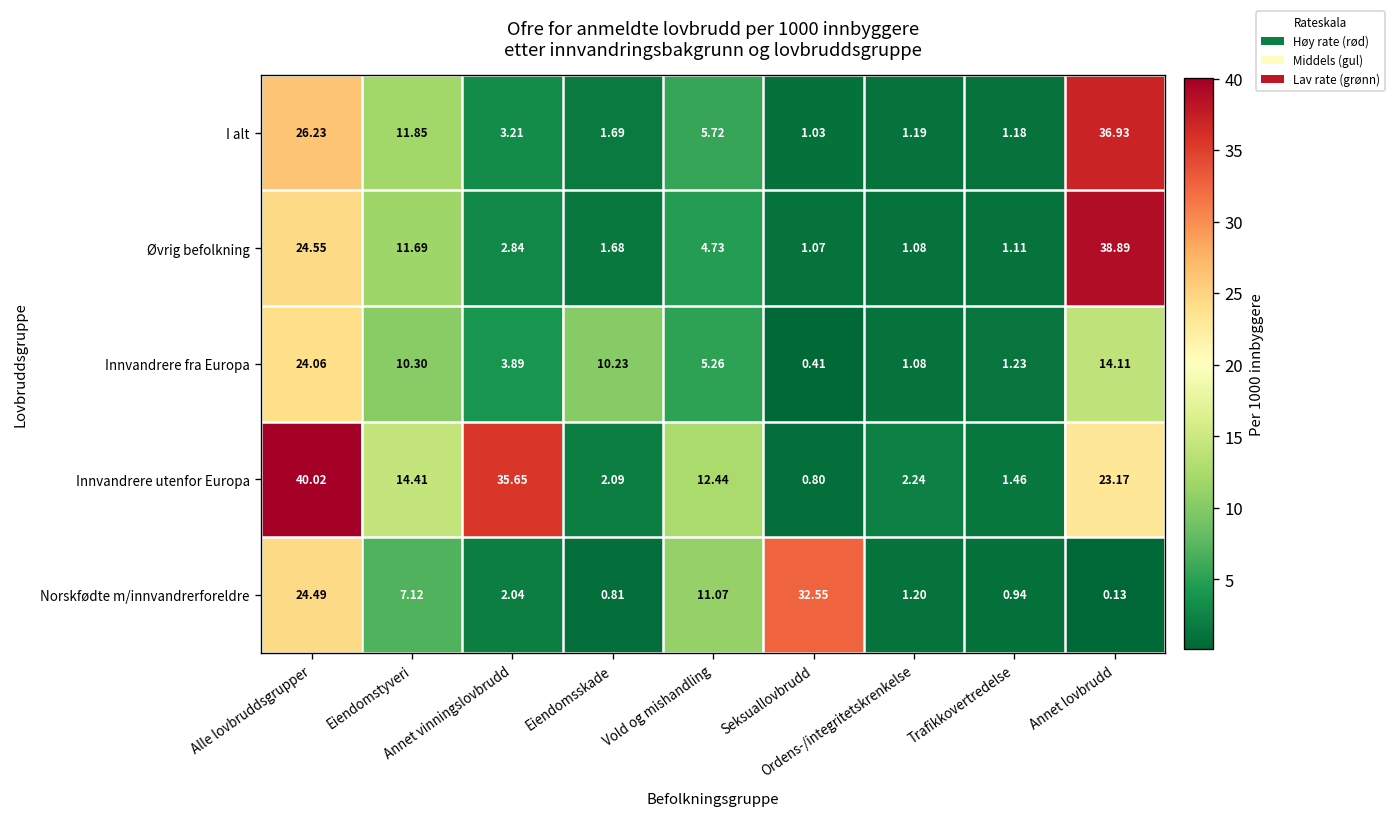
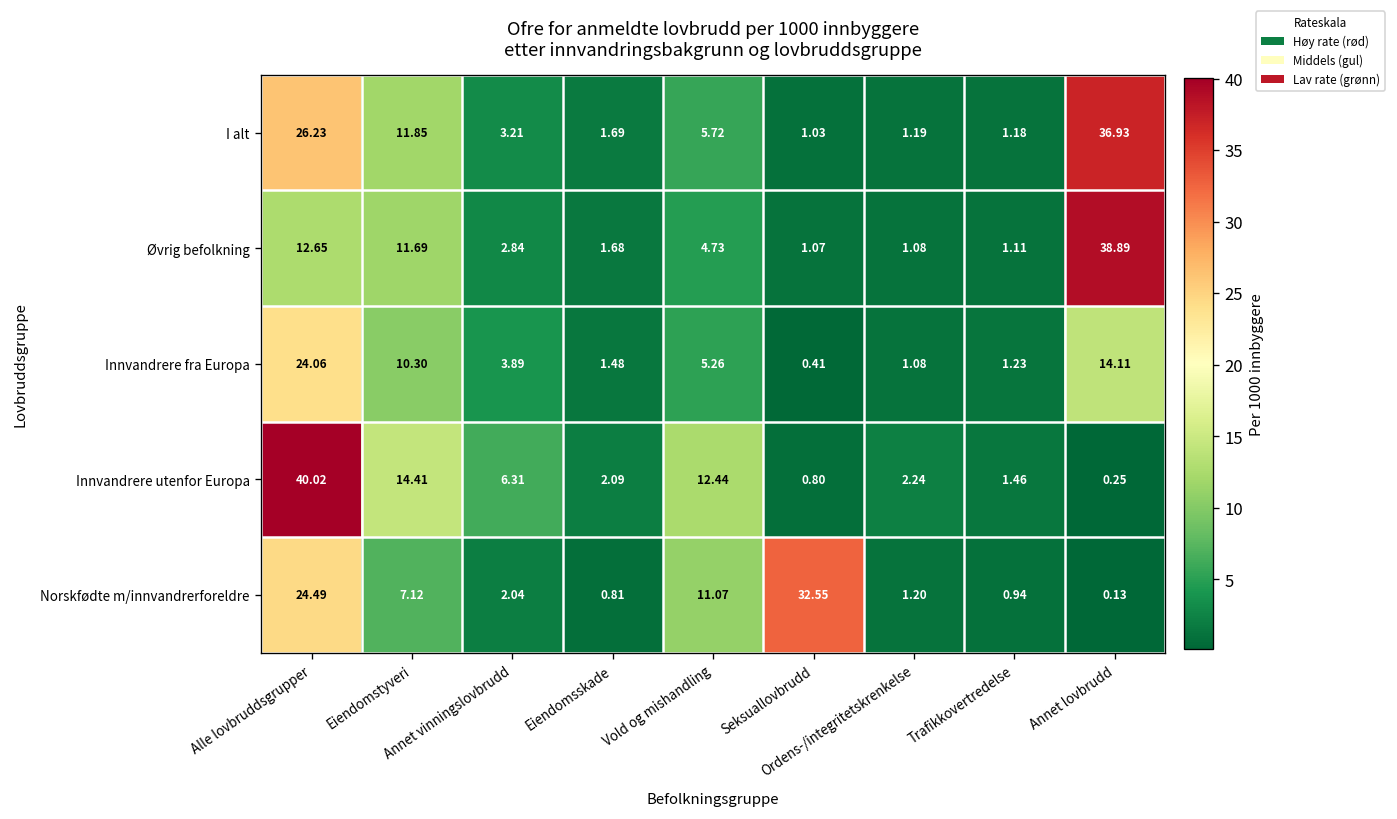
Øvrig befolkning, Alle lovbruddsgrupper: 24.55 -> 12.65
Innvandrere fra Europa, Eiendomsskade: 10.23 -> 1.48
Innvandrere utenfor Europa, Annet vinningslovbrudd: 35.65 -> 6.31
Innvandrere utenfor Europa, Annet lovbrudd: 23.17 -> 0.25
